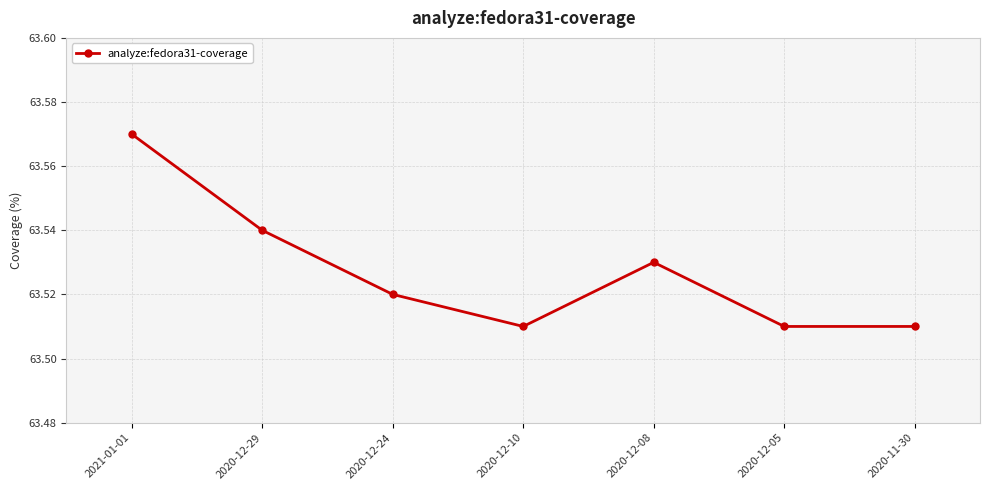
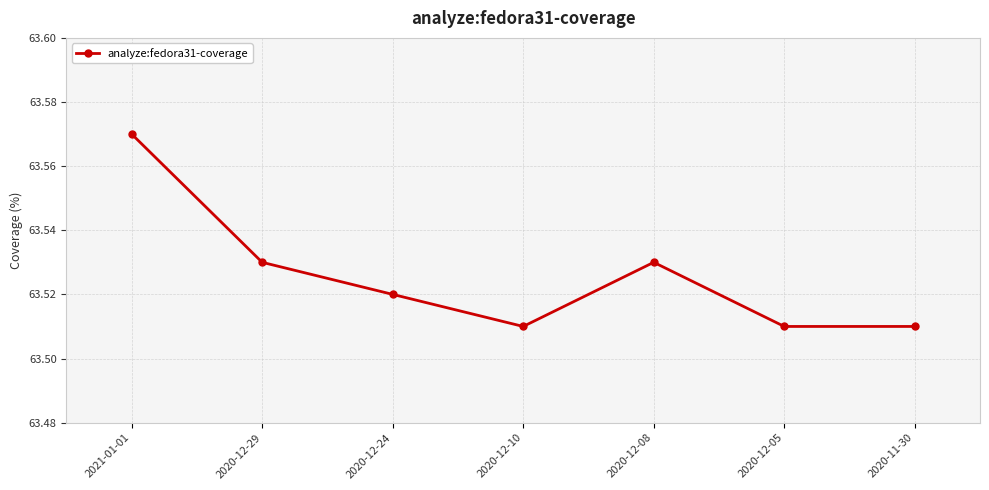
2020-12-29: 63.54 -> 63.53
